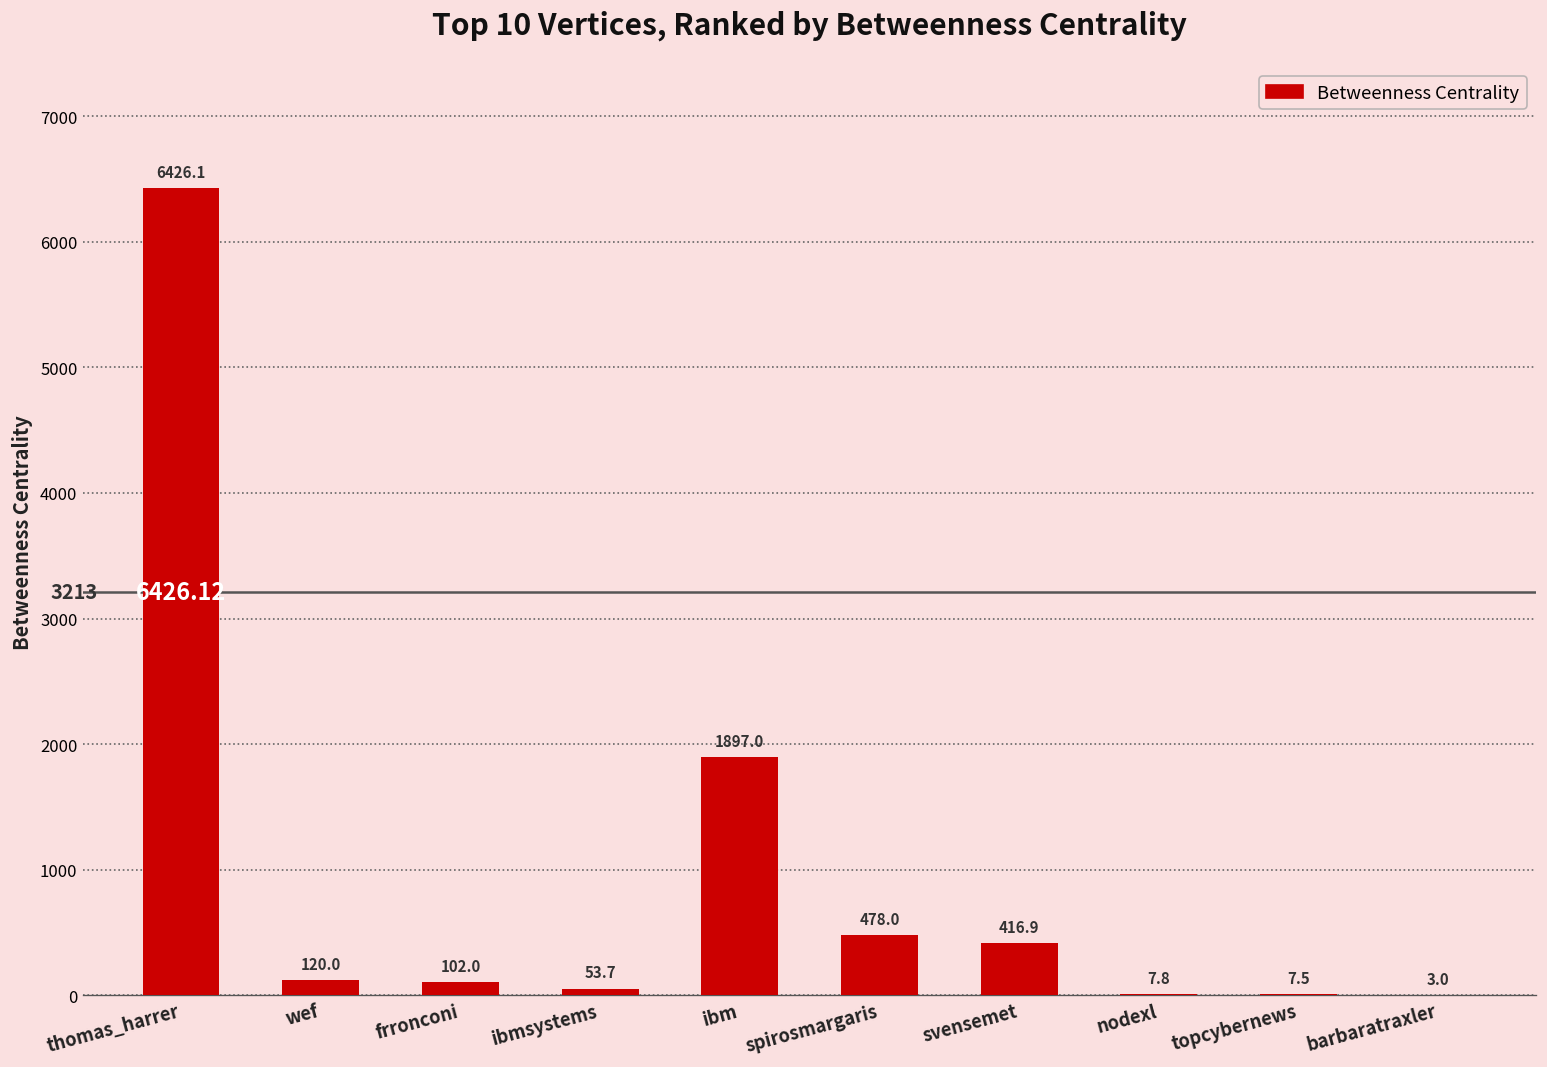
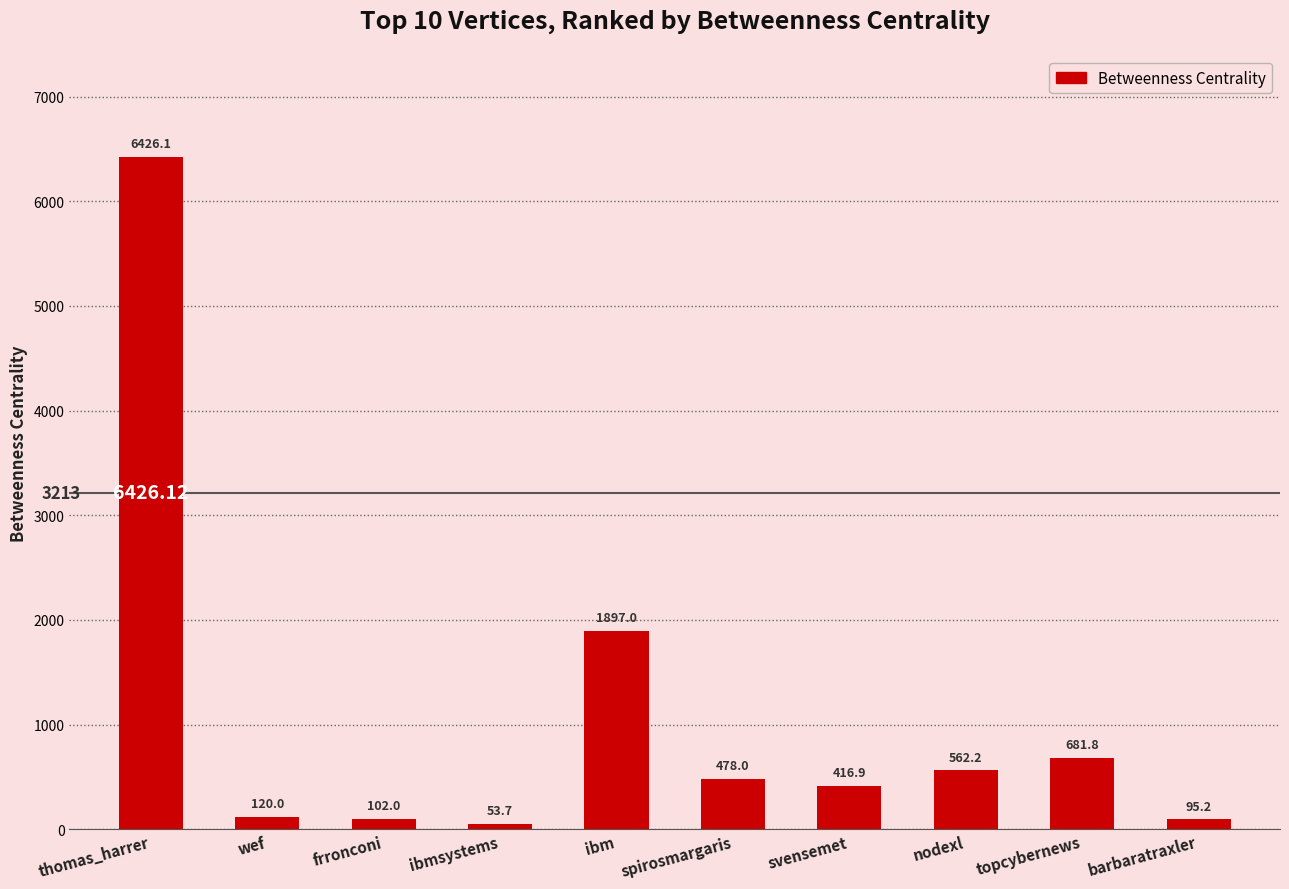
nodexl: 7.8 -> 562.2
topcybernews: 7.5 -> 681.8
barbaratraxler: 3.0 -> 95.2
